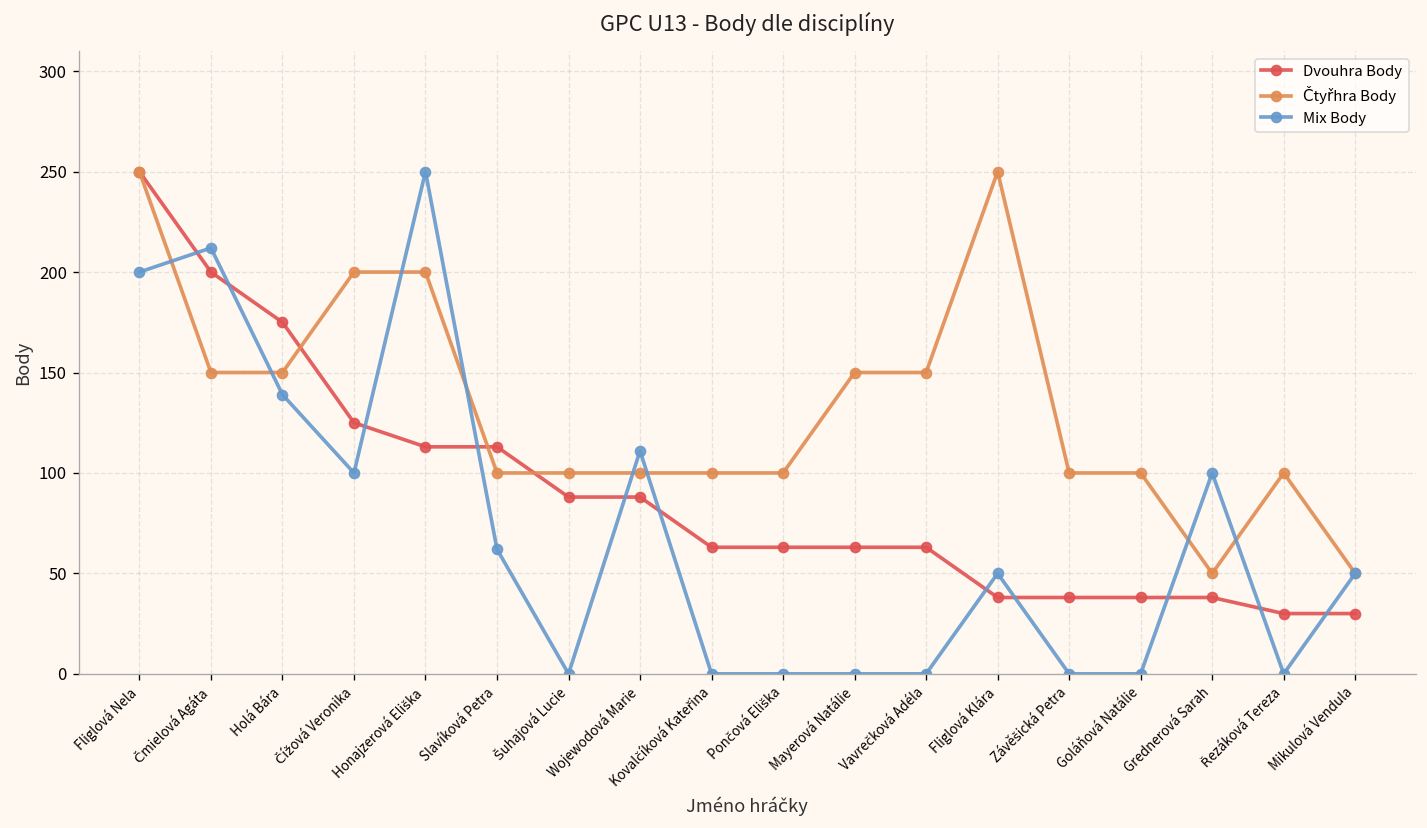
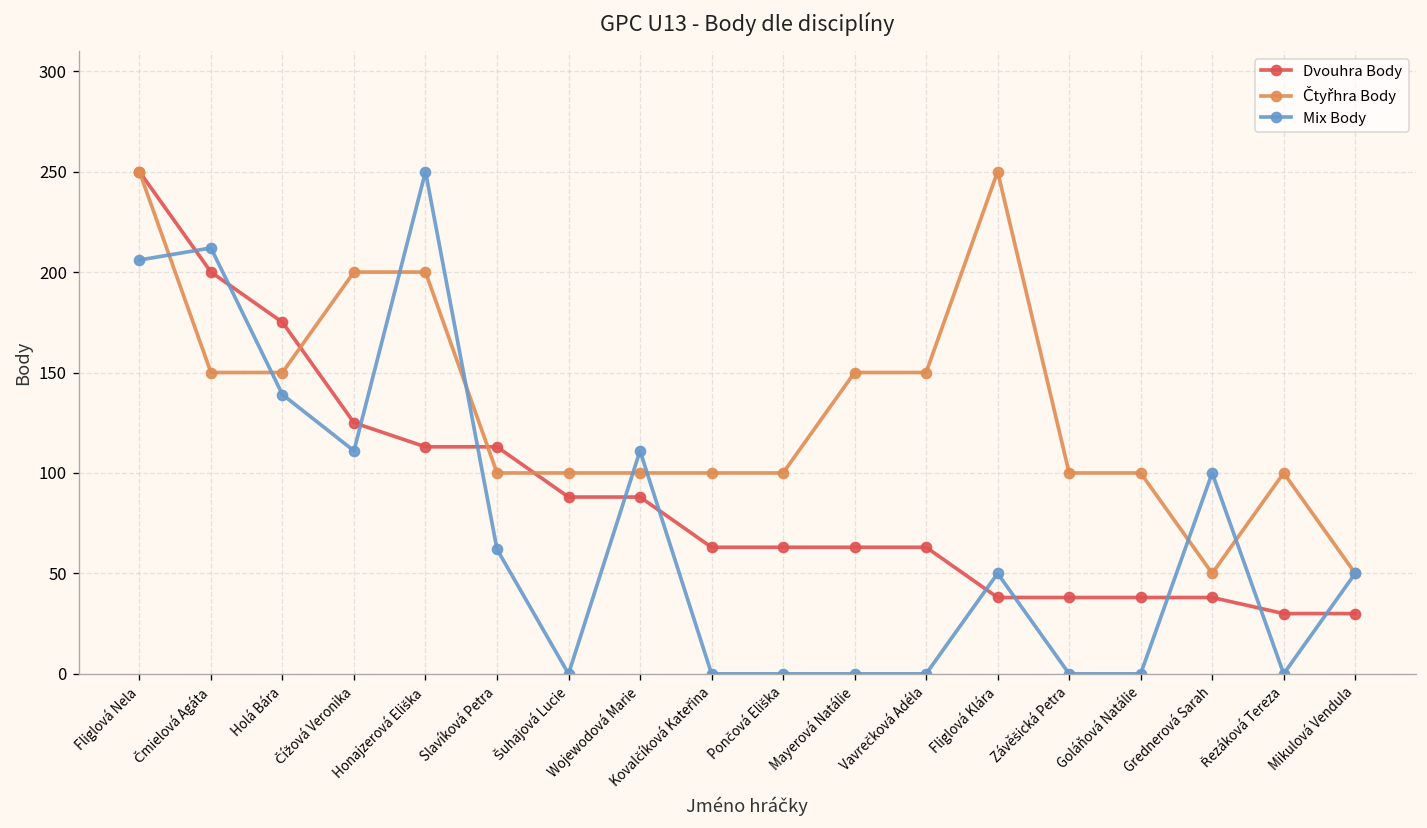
Mix Body, Fliglová Nela: 200 -> 206
Mix Body, Čížová Veronika: 100 -> 111
